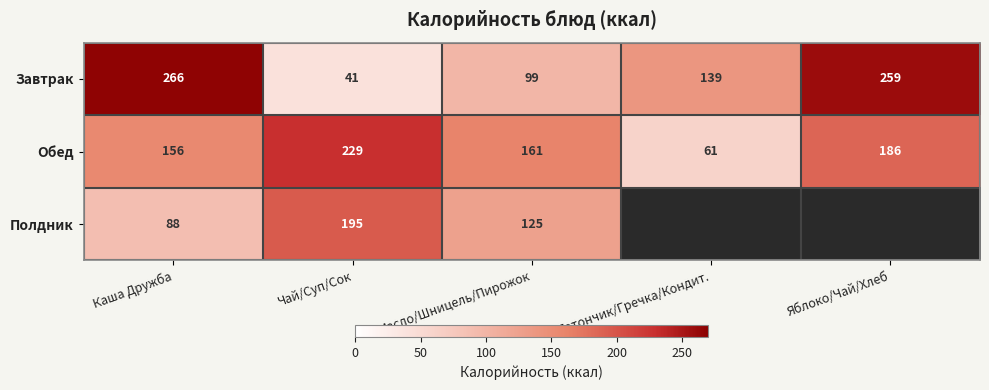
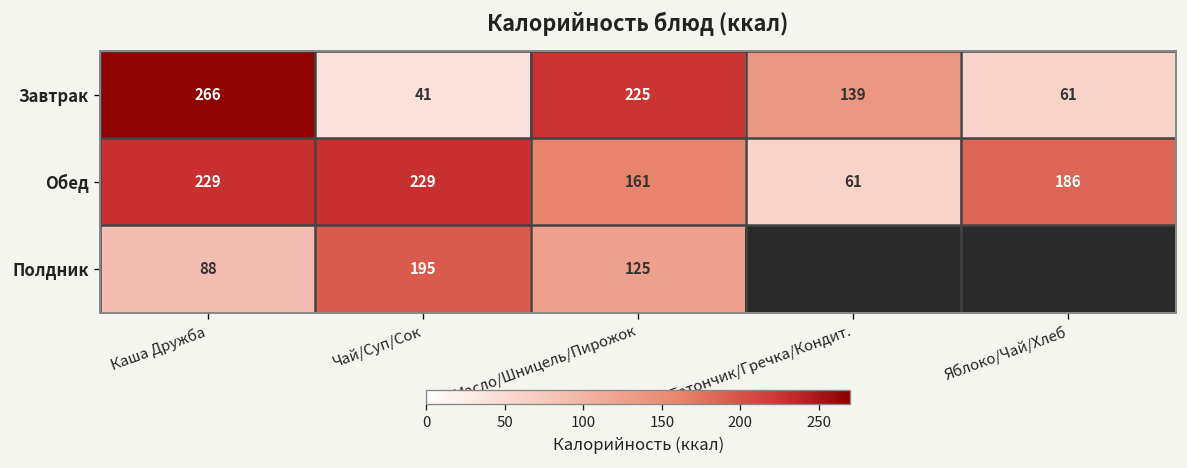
Завтрак, Масло/Шницель/Пирожок: 99 -> 225
Завтрак, Яблоко/Чай/Хлеб: 259 -> 61
Обед, Каша Дружба: 156 -> 229
